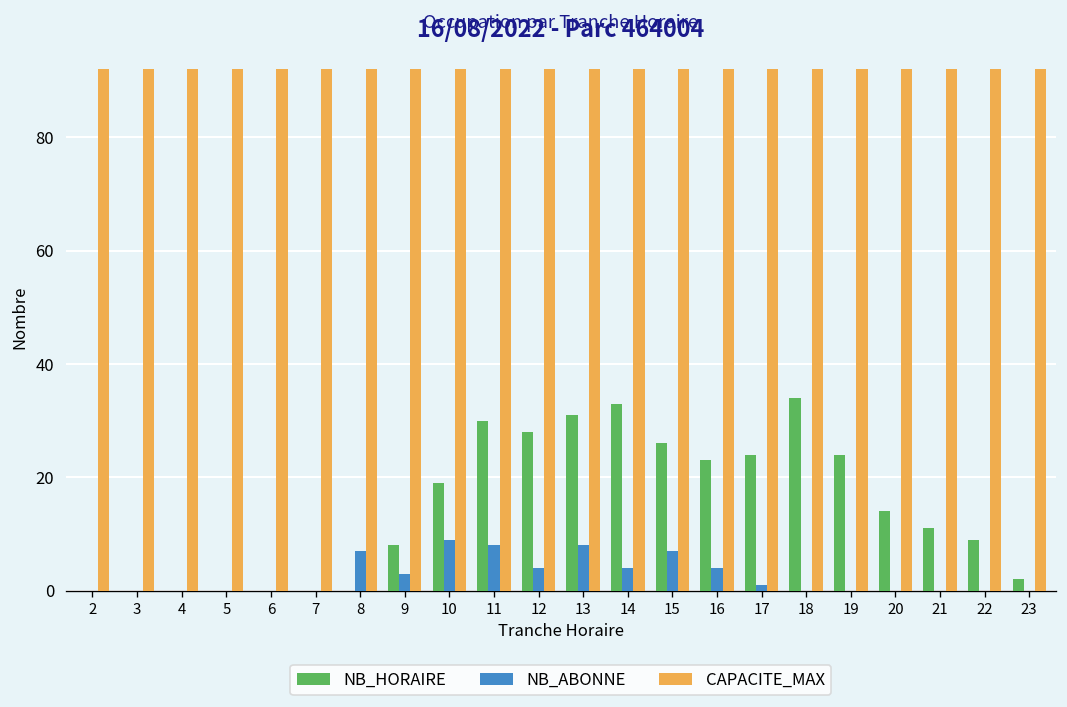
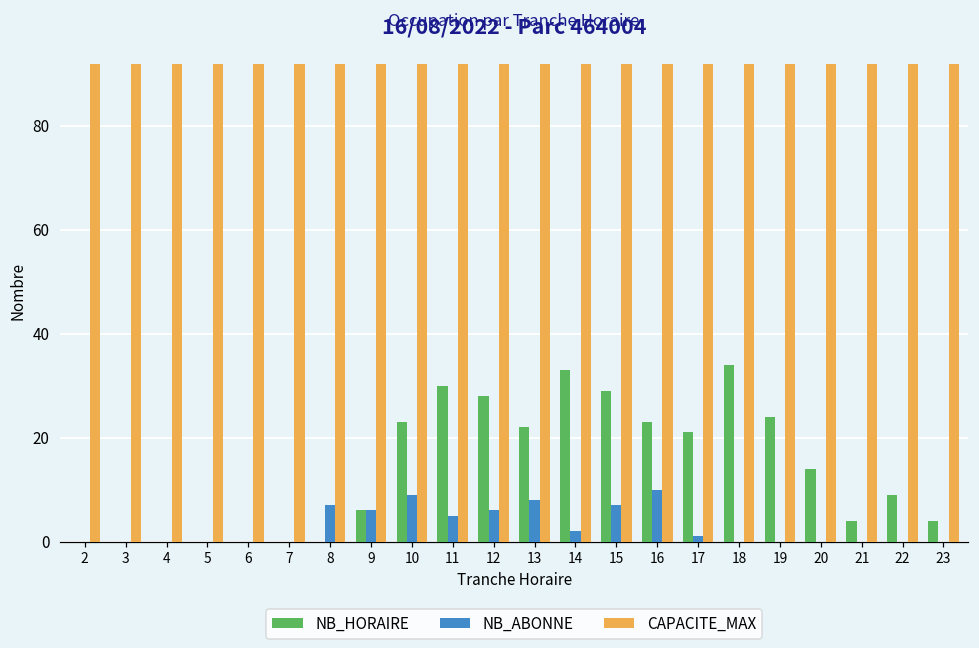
NB_HORAIRE, 9: 8 -> 6
NB_ABONNE, 9: 3 -> 6
NB_HORAIRE, 10: 19 -> 23
NB_ABONNE, 11: 8 -> 5
NB_ABONNE, 12: 4 -> 6
NB_HORAIRE, 13: 31 -> 22
NB_ABONNE, 14: 4 -> 2
NB_HORAIRE, 15: 26 -> 29
NB_ABONNE, 16: 4 -> 10
NB_HORAIRE, 17: 24 -> 21
NB_HORAIRE, 21: 11 -> 4
NB_HORAIRE, 23: 2 -> 4
